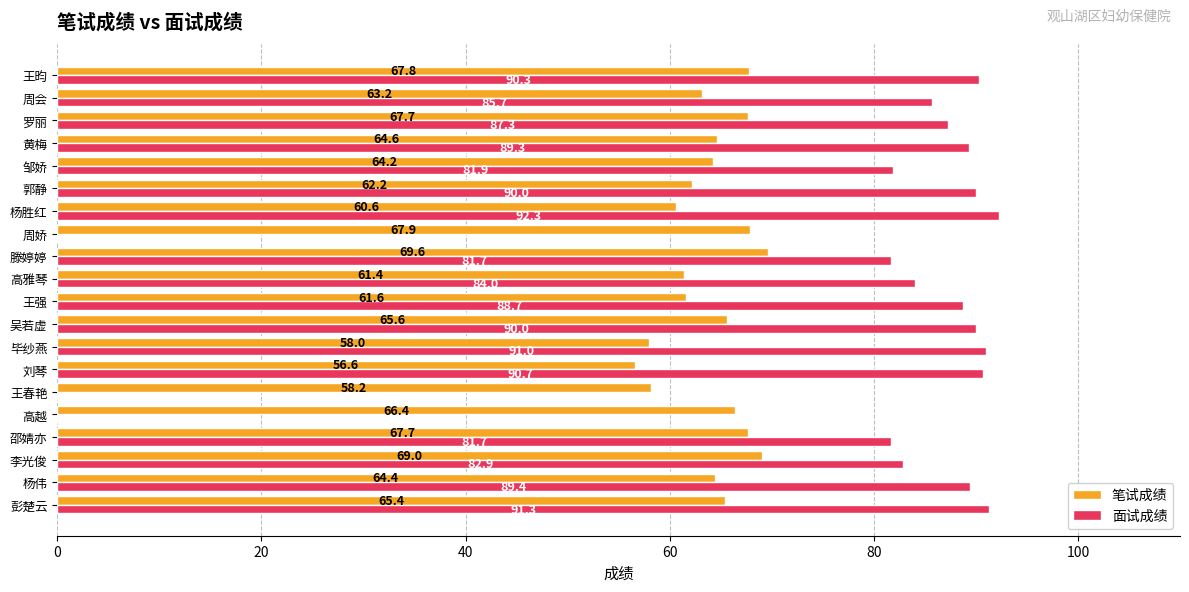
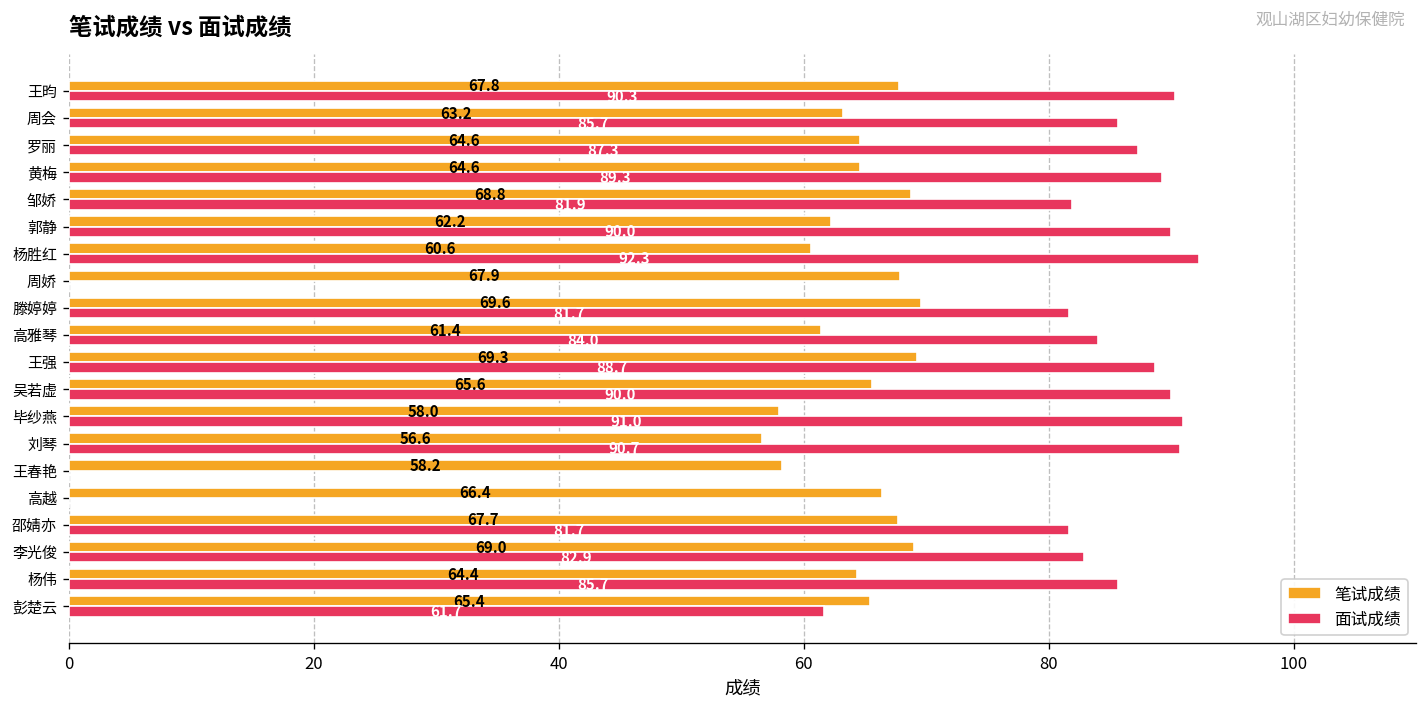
笔试成绩, 罗丽: 67.7 -> 64.6
笔试成绩, 邹娇: 64.2 -> 68.8
笔试成绩, 王强: 61.6 -> 69.3
面试成绩, 杨伟: 89.4 -> 85.7
面试成绩, 彭楚云: 91.3 -> 61.7
